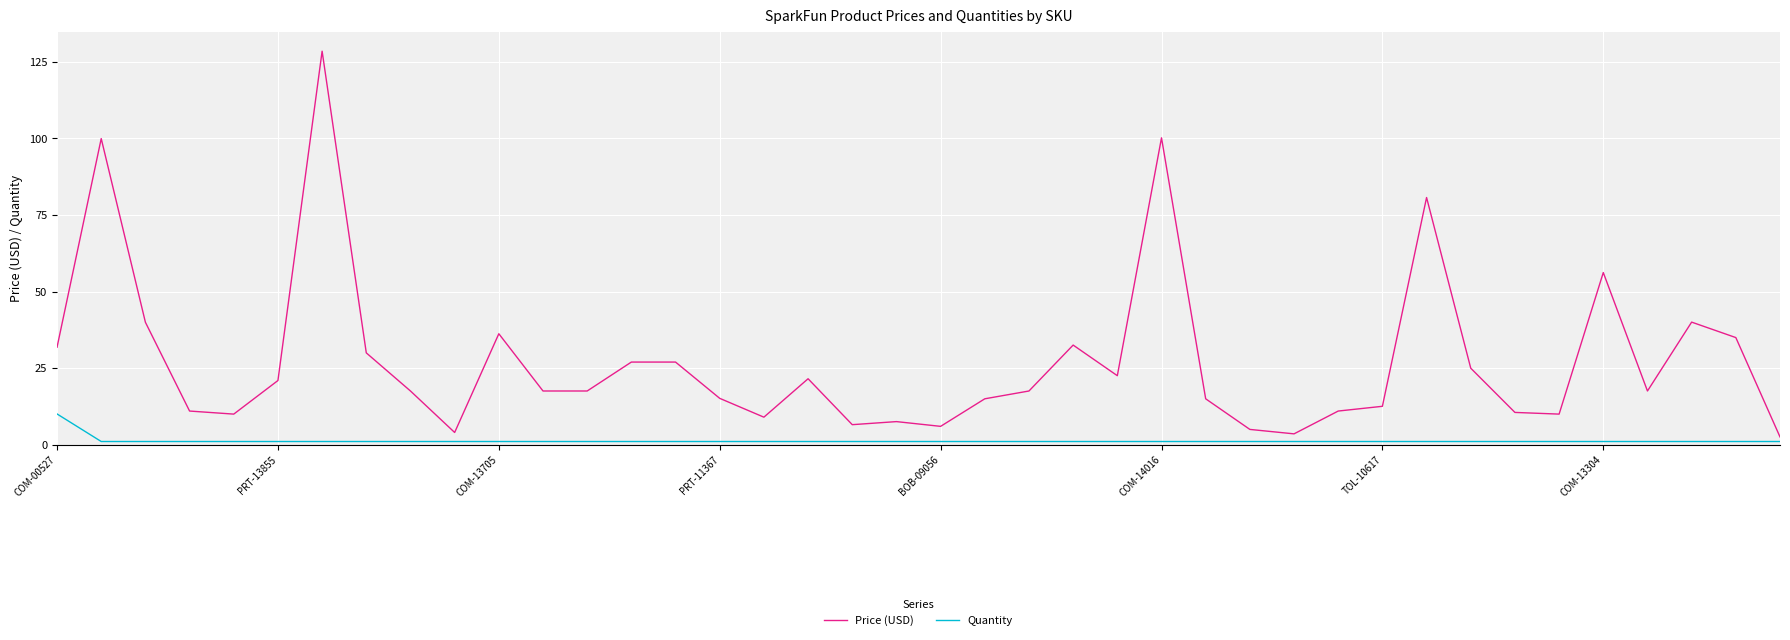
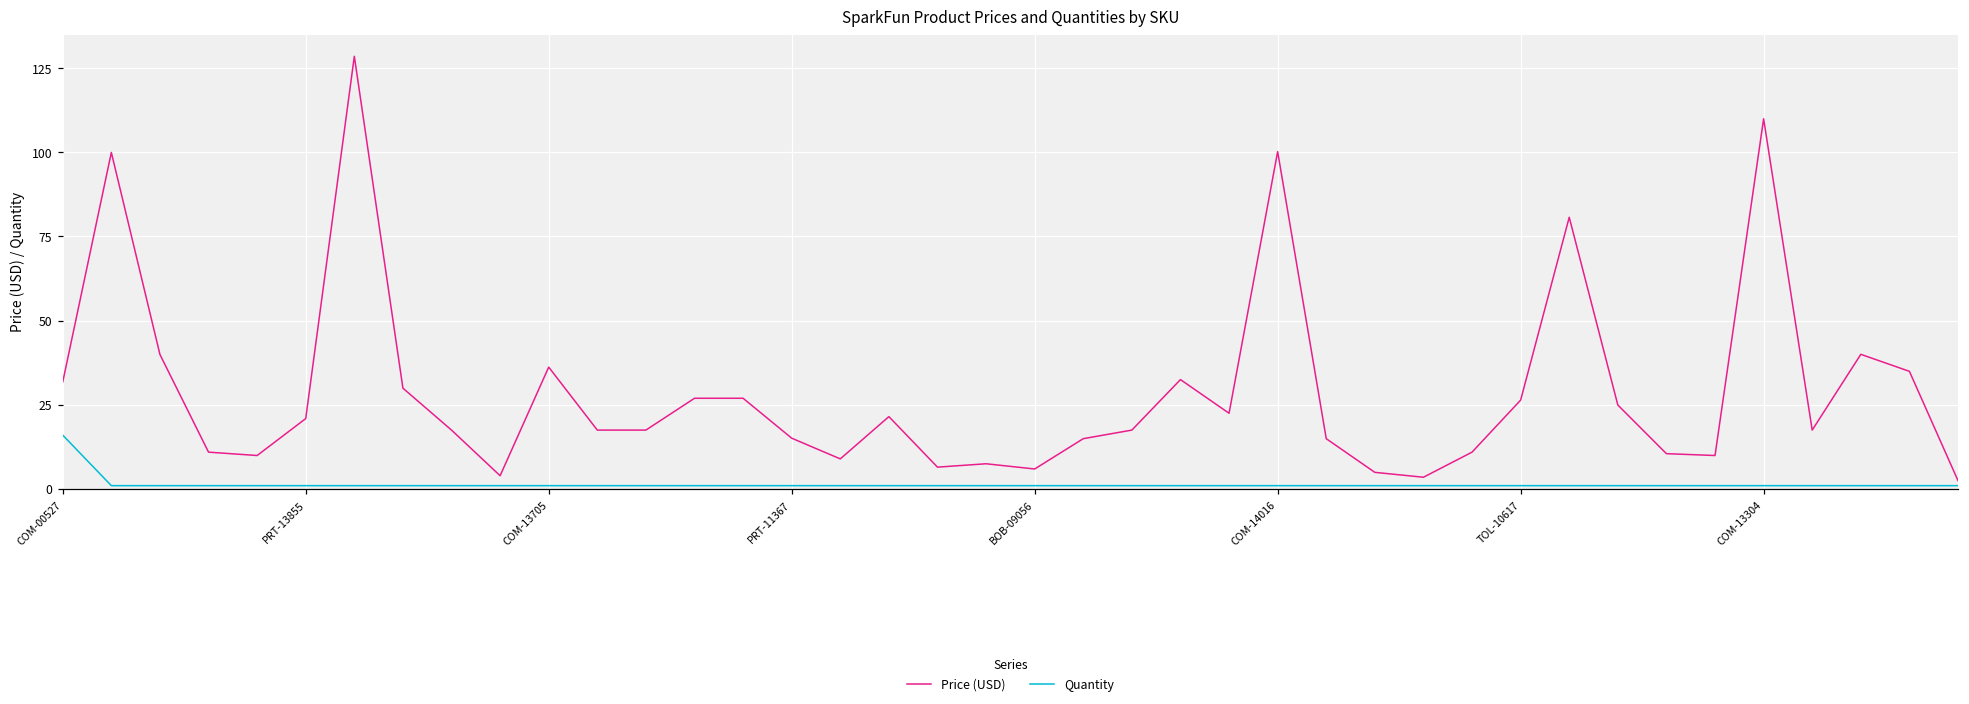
Quantity, COM-00527: 10 -> 16
Price (USD), TOL-10617: 13 -> 26
Price (USD), COM-13304: 56 -> 110
